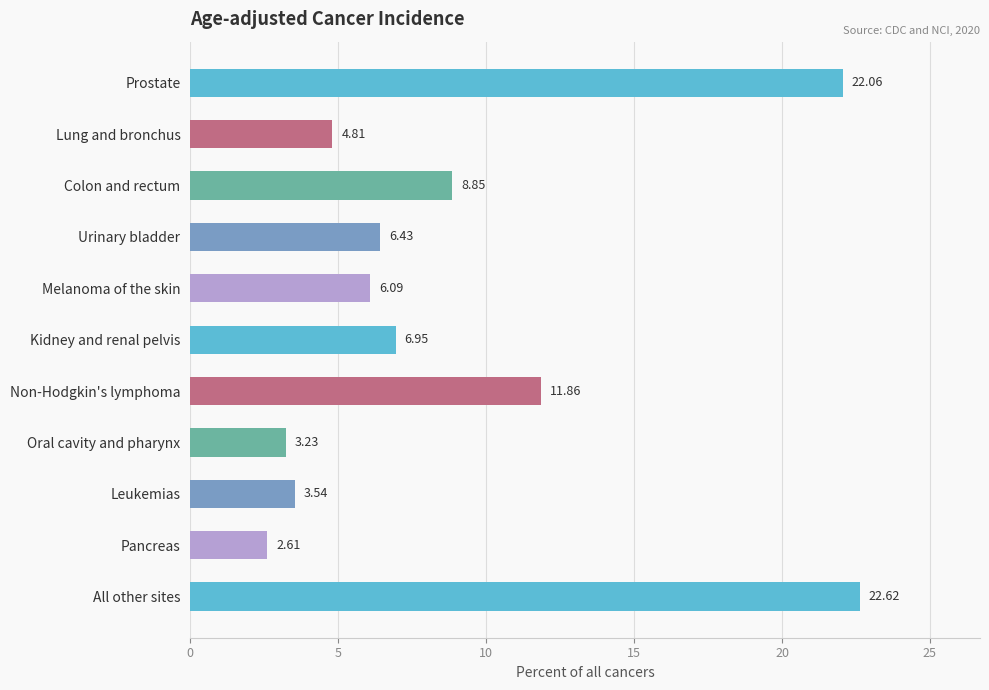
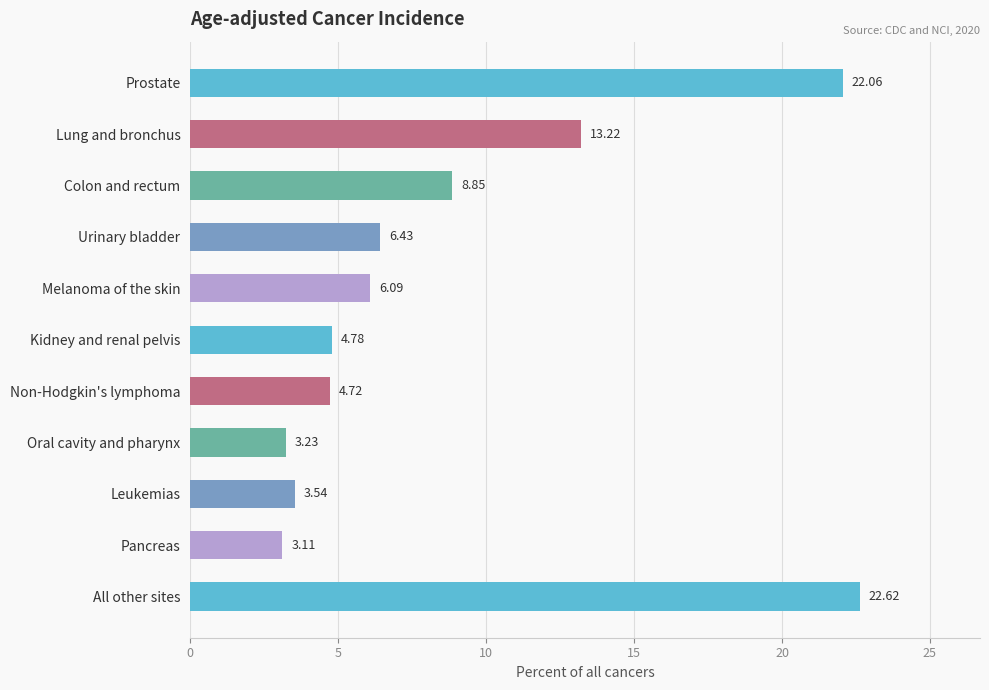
Lung and bronchus: 4.81 -> 13.22
Kidney and renal pelvis: 6.95 -> 4.78
Non-Hodgkin's lymphoma: 11.86 -> 4.72
Pancreas: 2.61 -> 3.11
